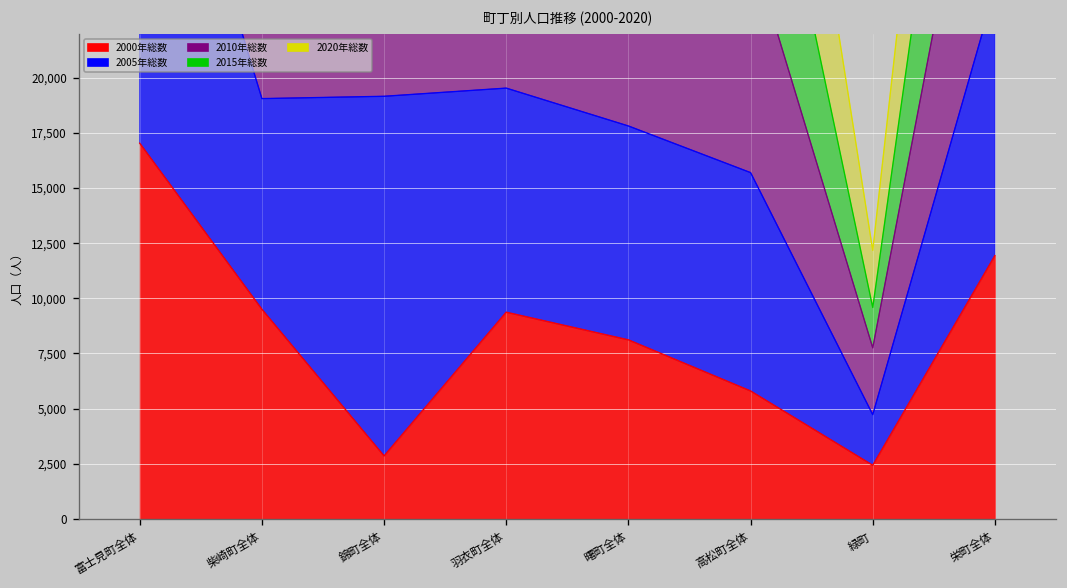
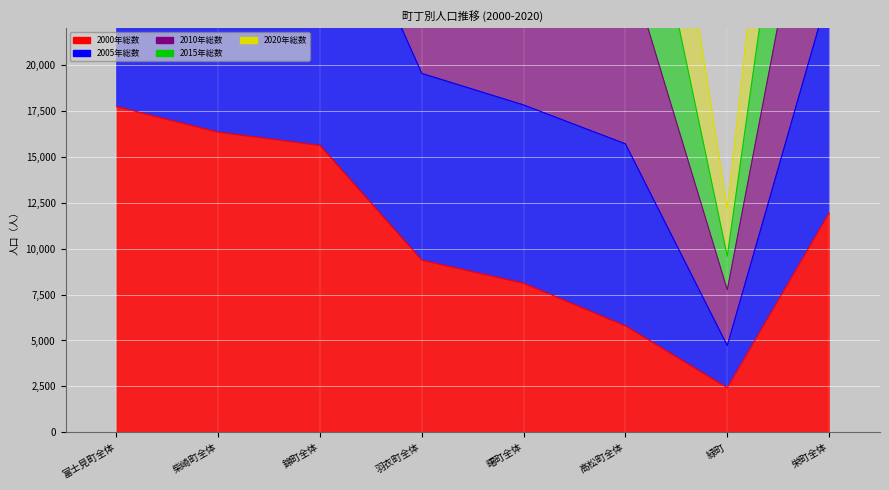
2000年総数, 富士見町全体: 17,000 -> 17,700
2000年総数, 柴崎町全体: 9,500 -> 16,300
2000年総数, 錦町全体: 2,900 -> 15,600
